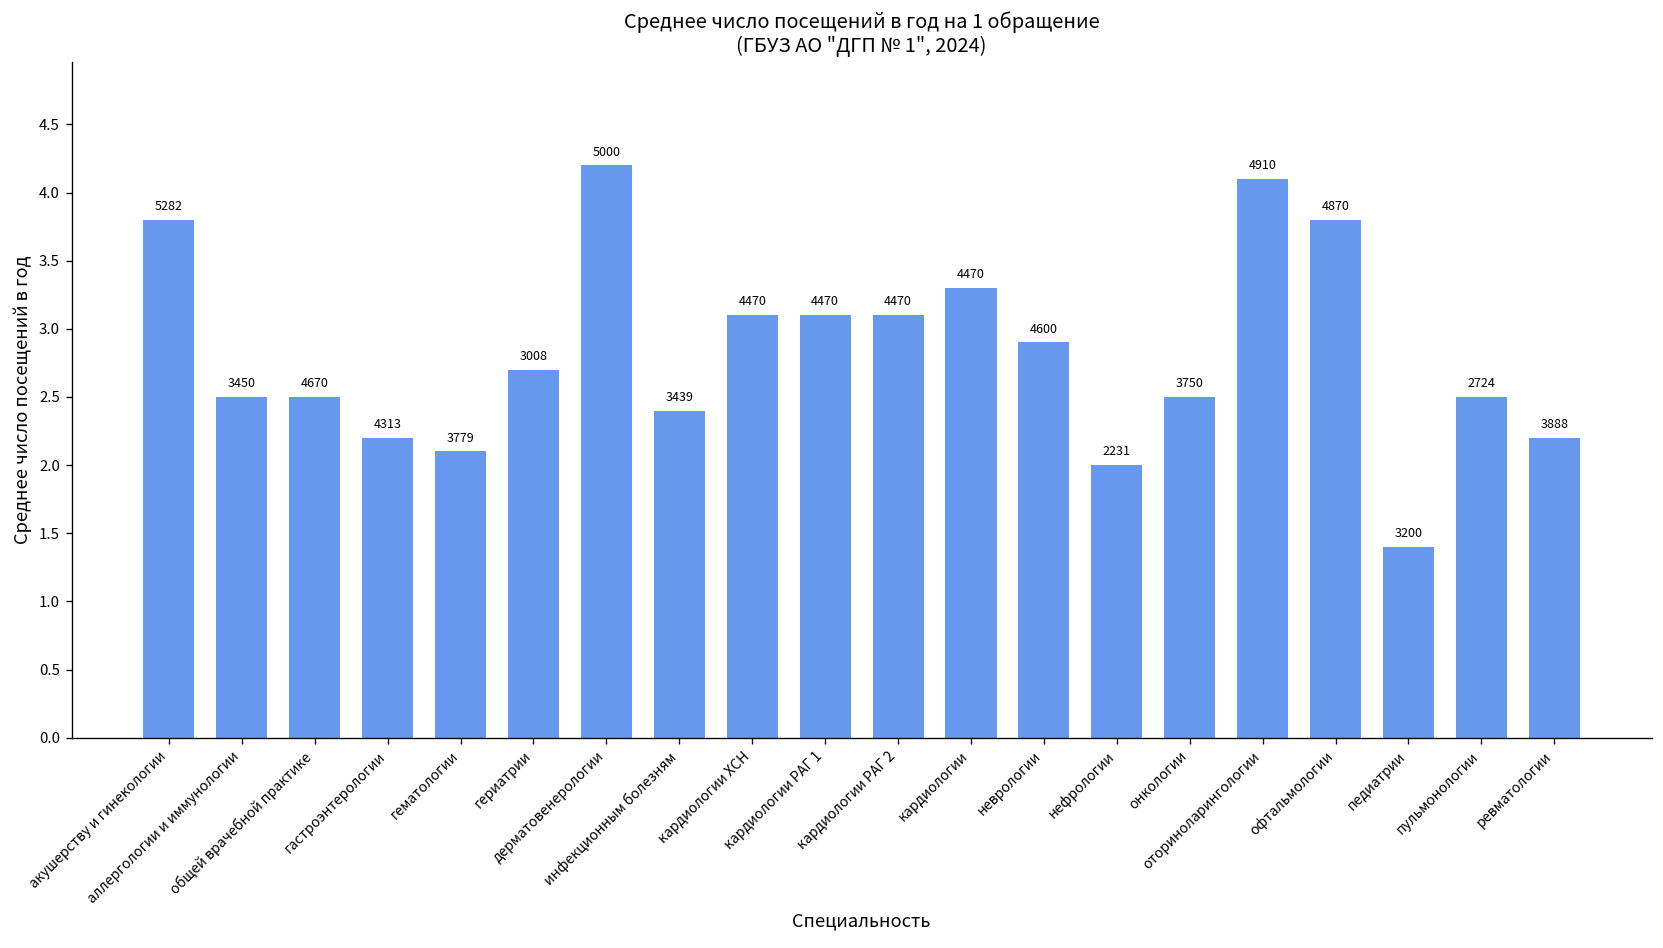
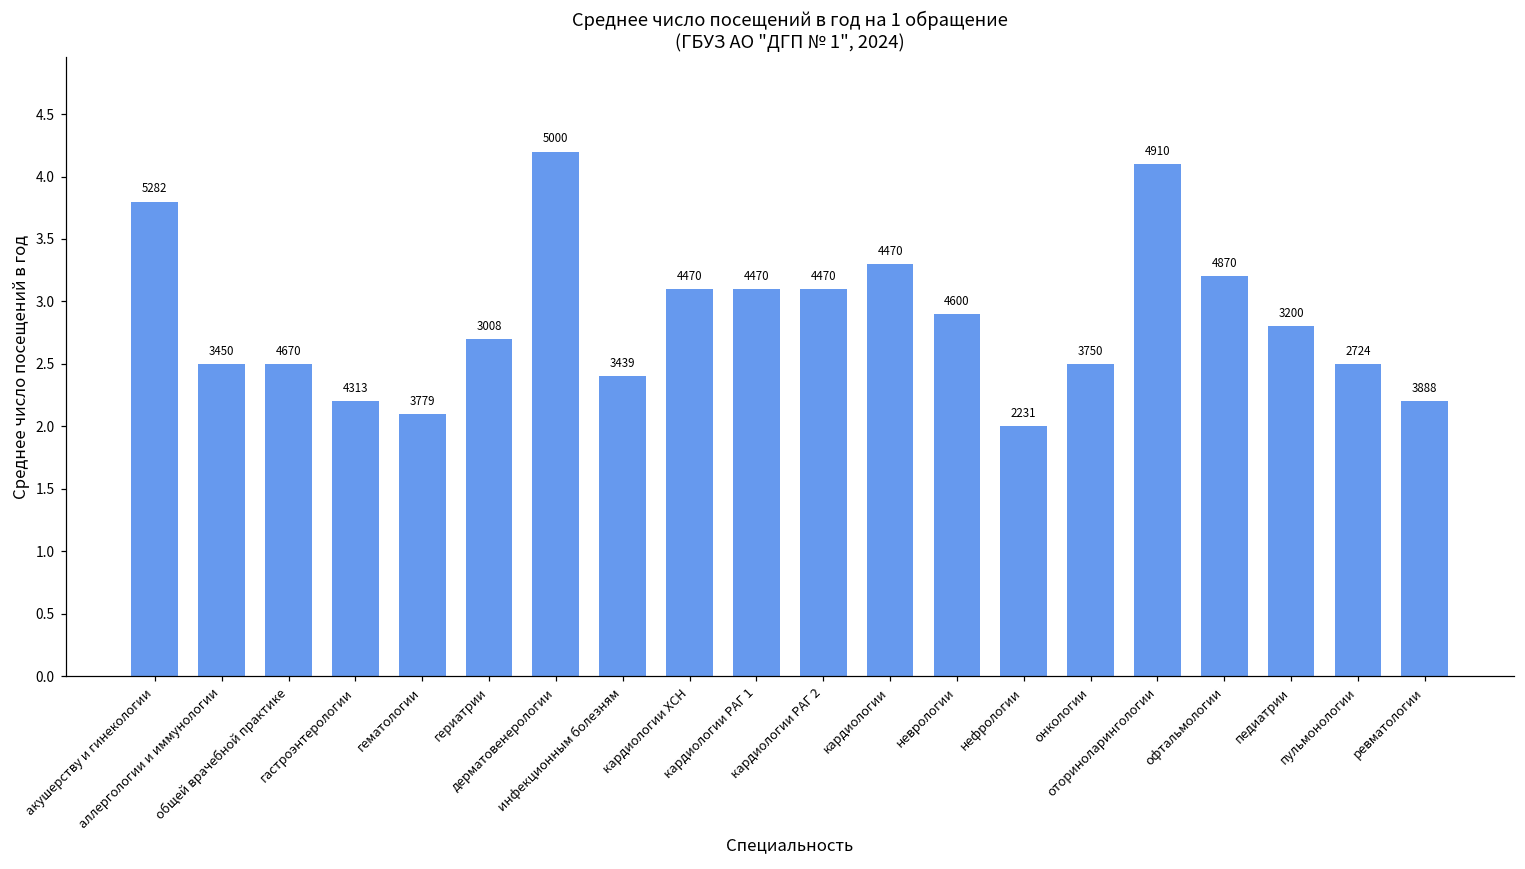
офтальмологии: 3.8 -> 3.2
педиатрии: 1.4 -> 2.8
